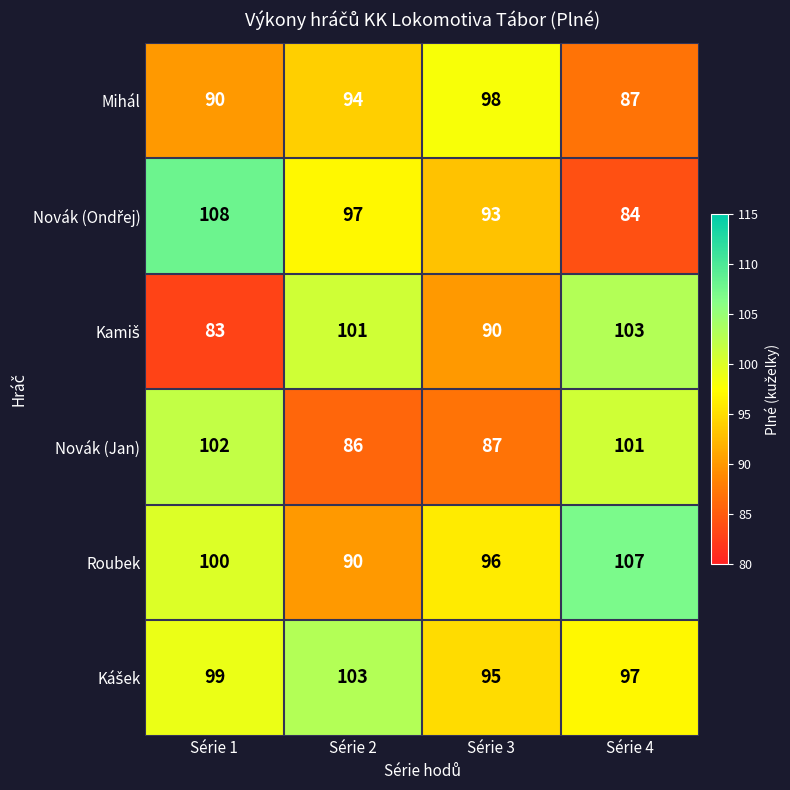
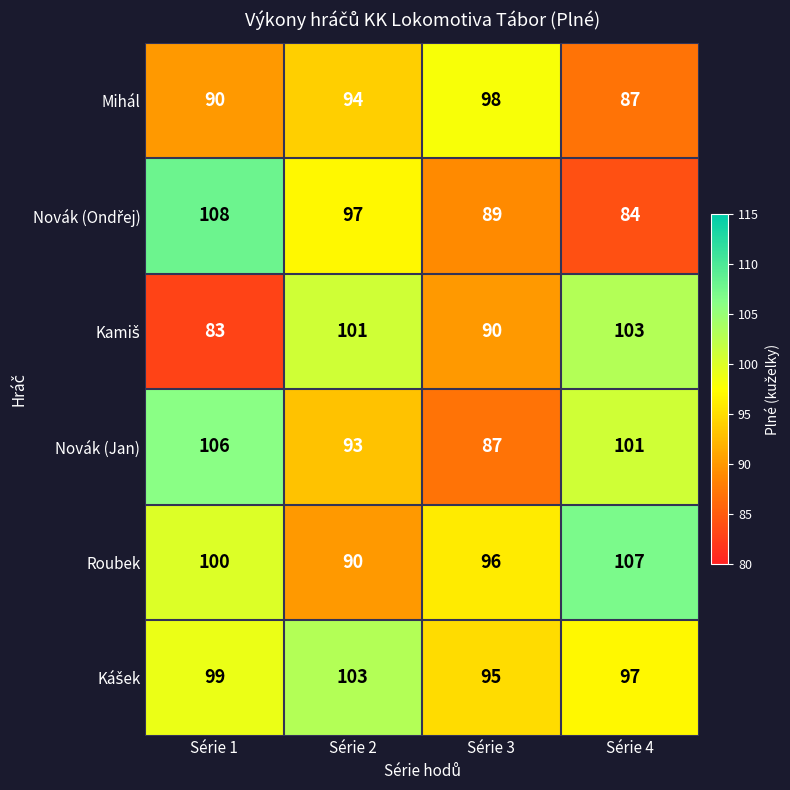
Novák (Ondřej), Série 3: 93 -> 89
Novák (Jan), Série 1: 102 -> 106
Novák (Jan), Série 2: 86 -> 93
